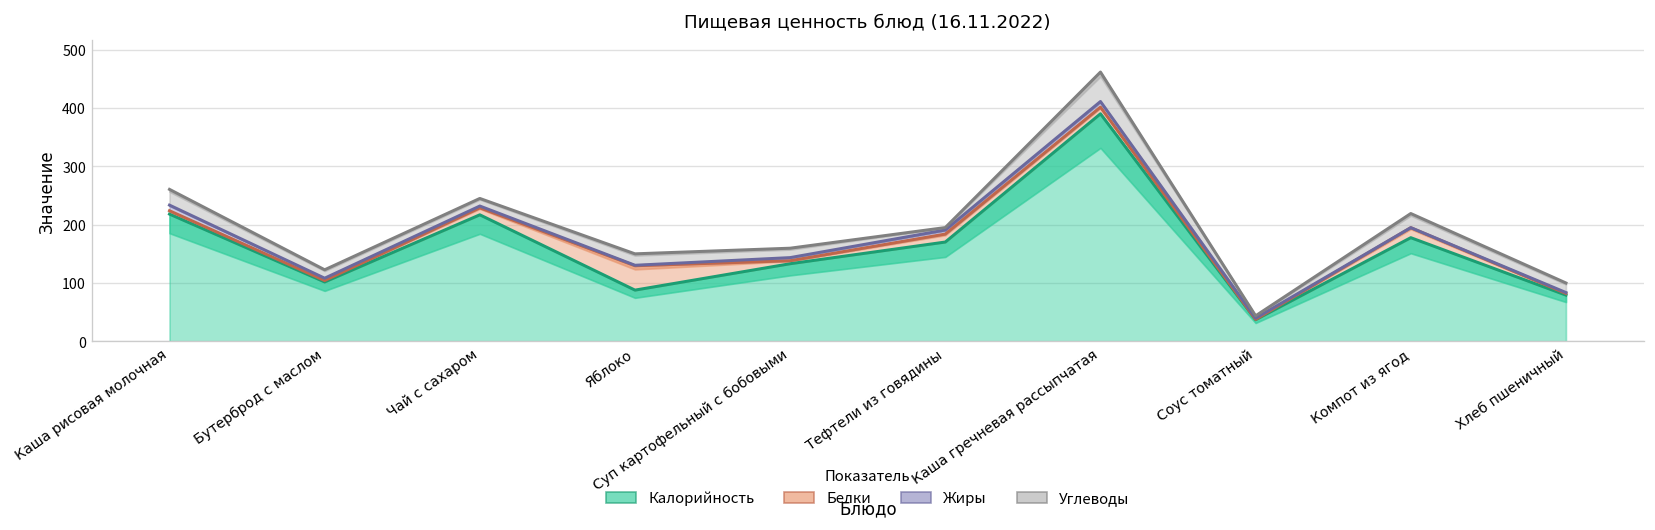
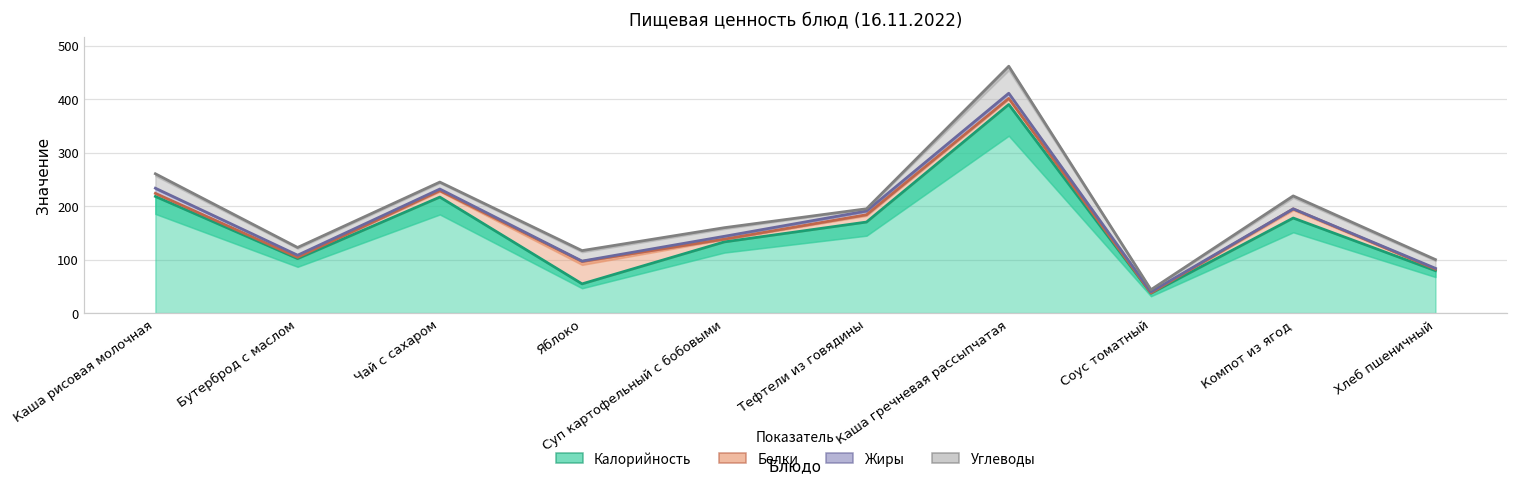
Калорийность, Яблоко: 90 -> 50
